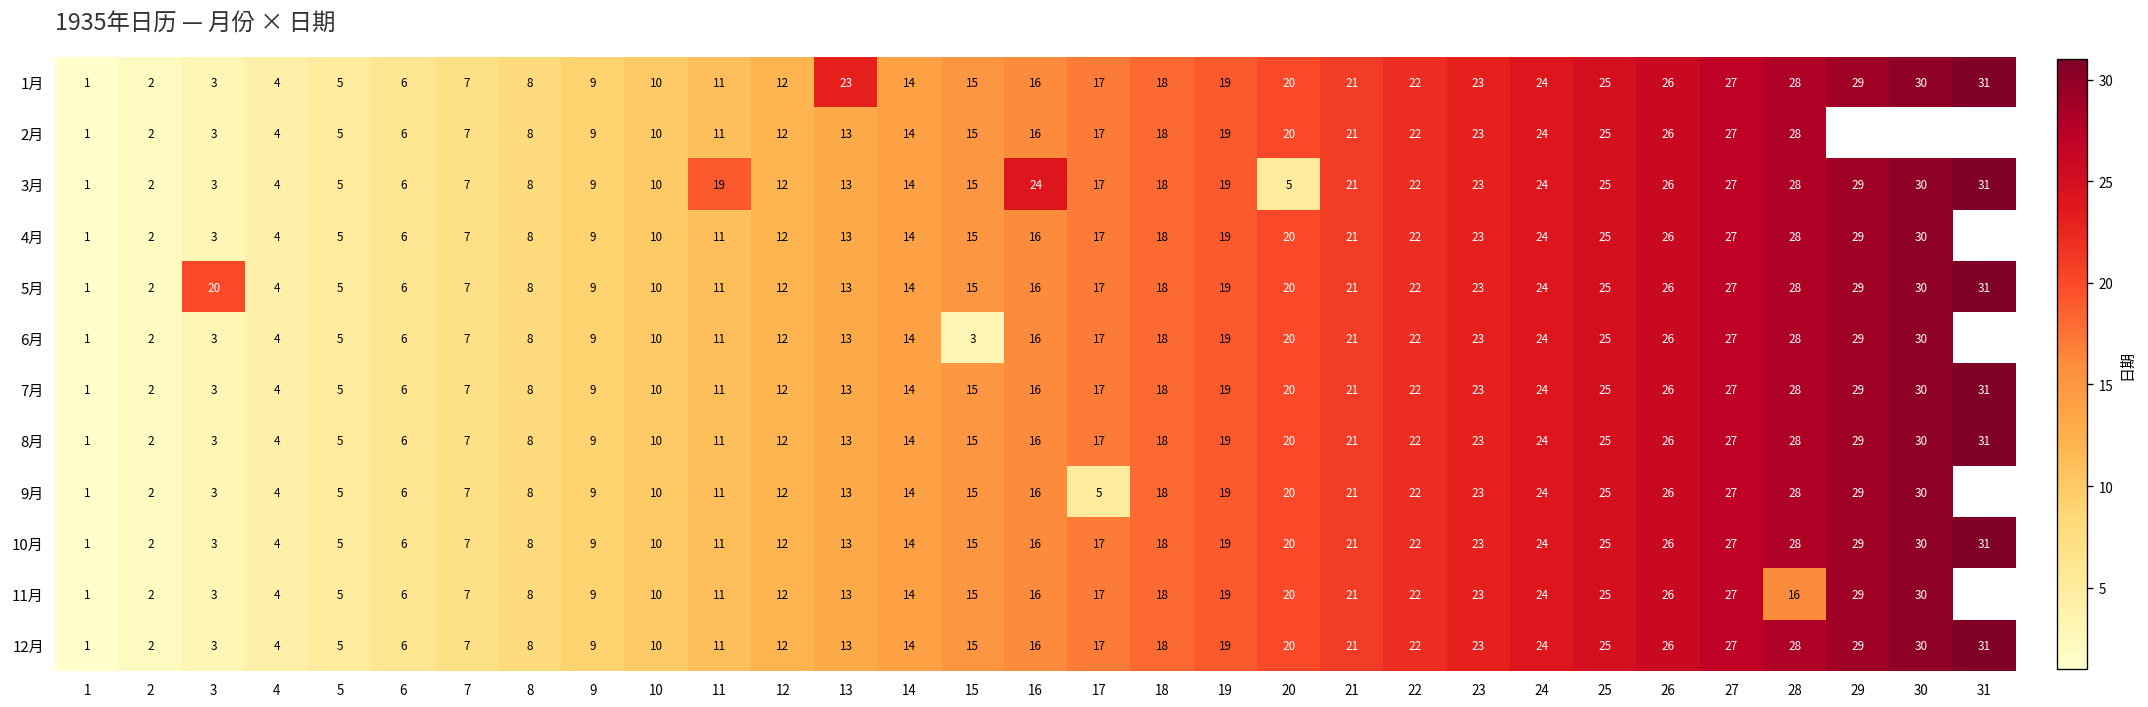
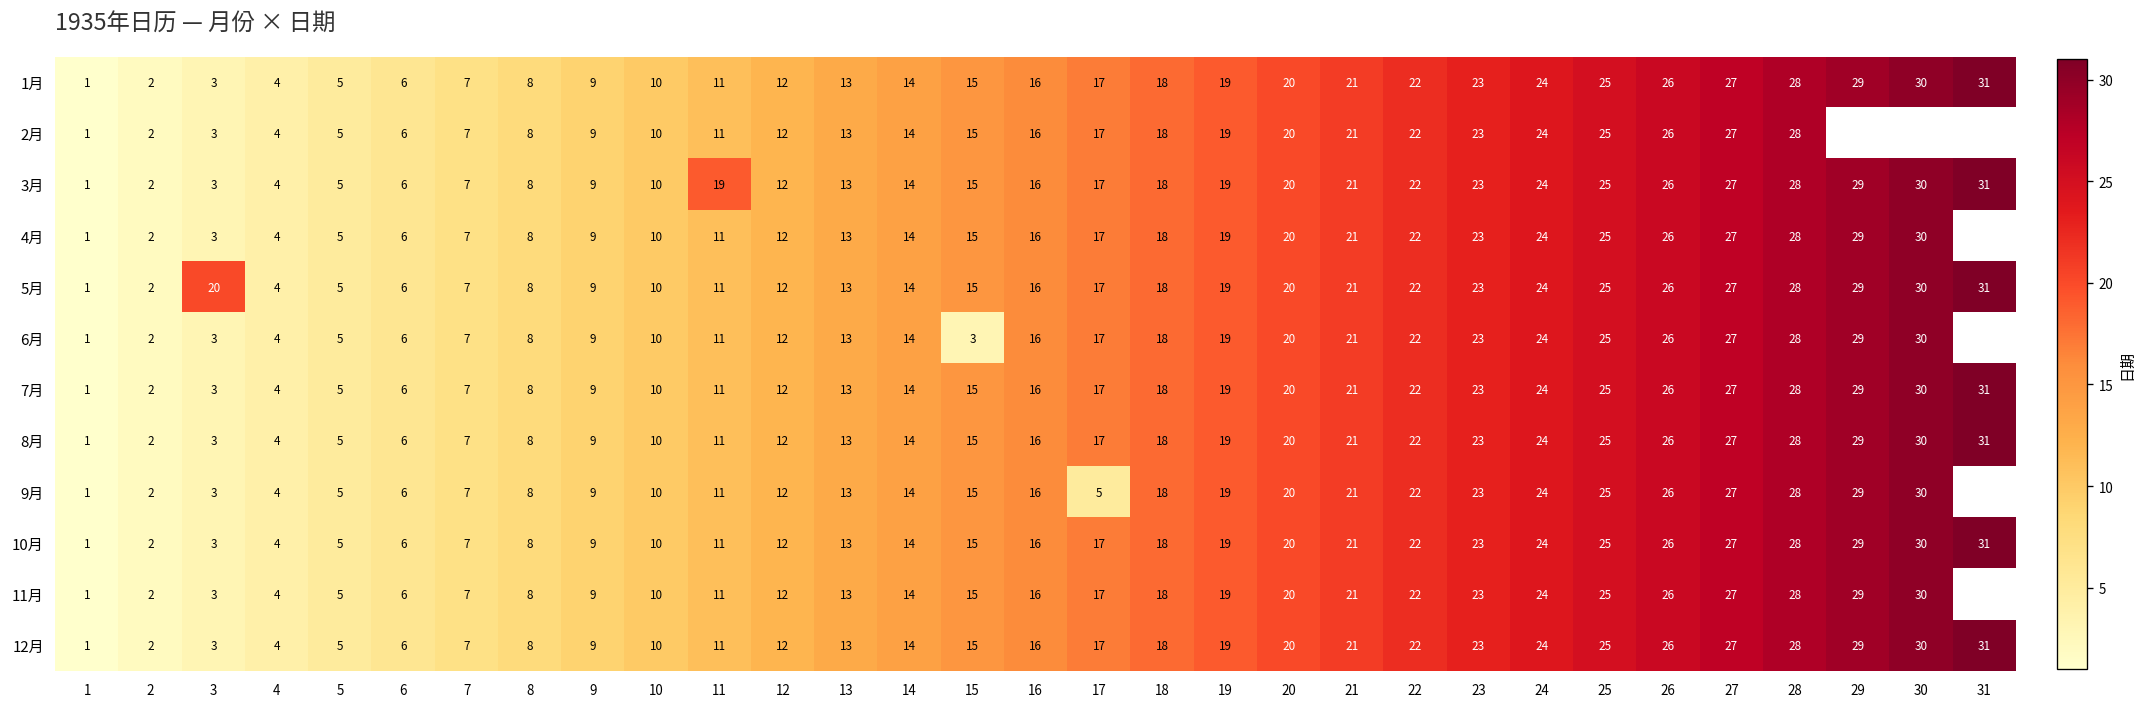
1月, 13: 23 -> 13
3月, 16: 24 -> 16
3月, 20: 5 -> 20
11月, 28: 16 -> 28
